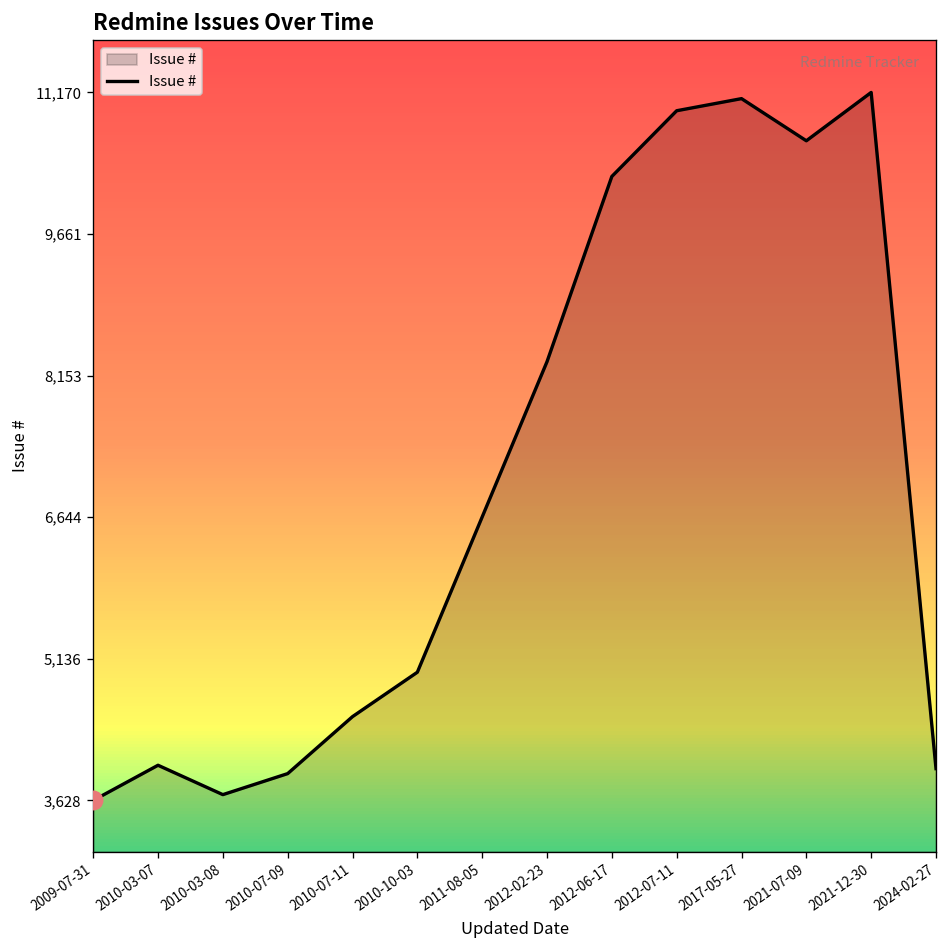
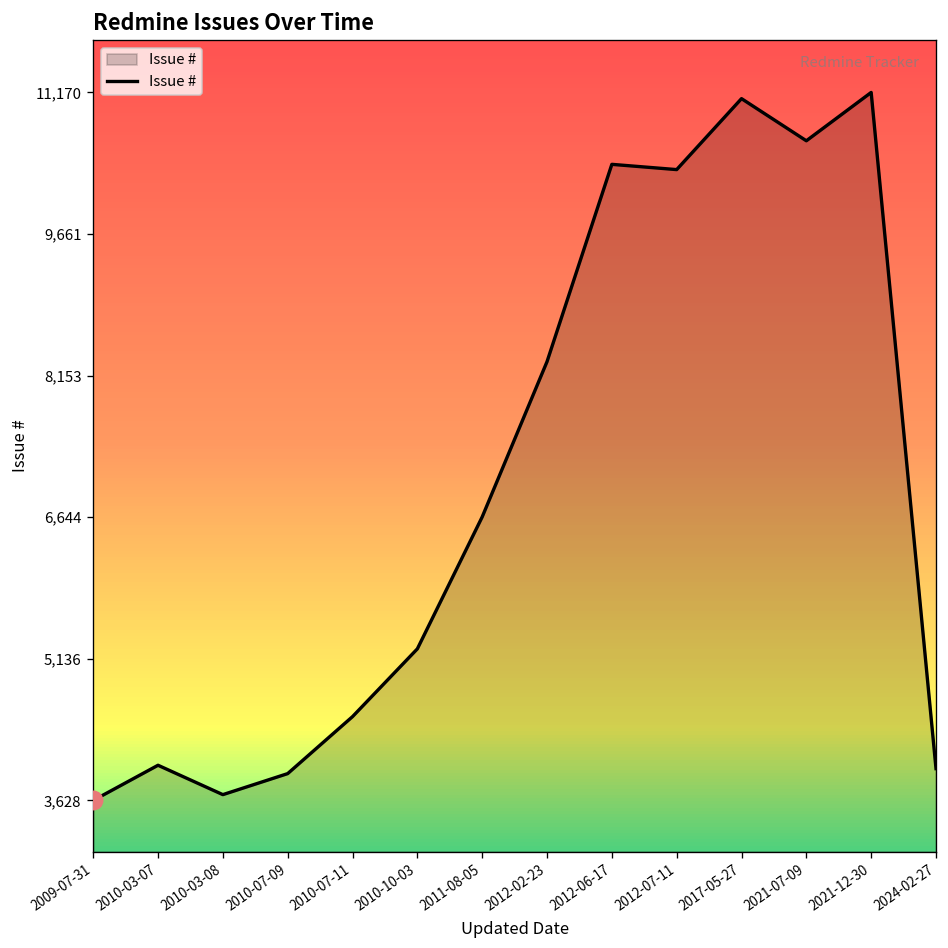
Issue #, 2010-10-03: 5,000 -> 5,200
Issue #, 2012-06-17: 10,300 -> 10,400
Issue #, 2012-07-11: 11,000 -> 10,300
